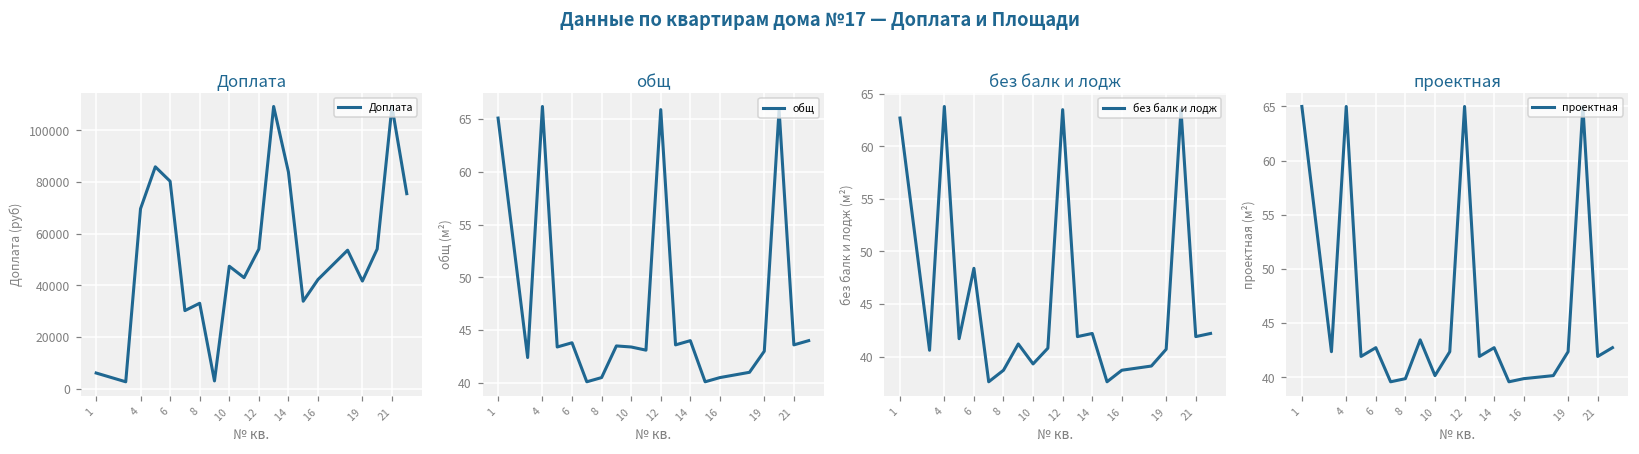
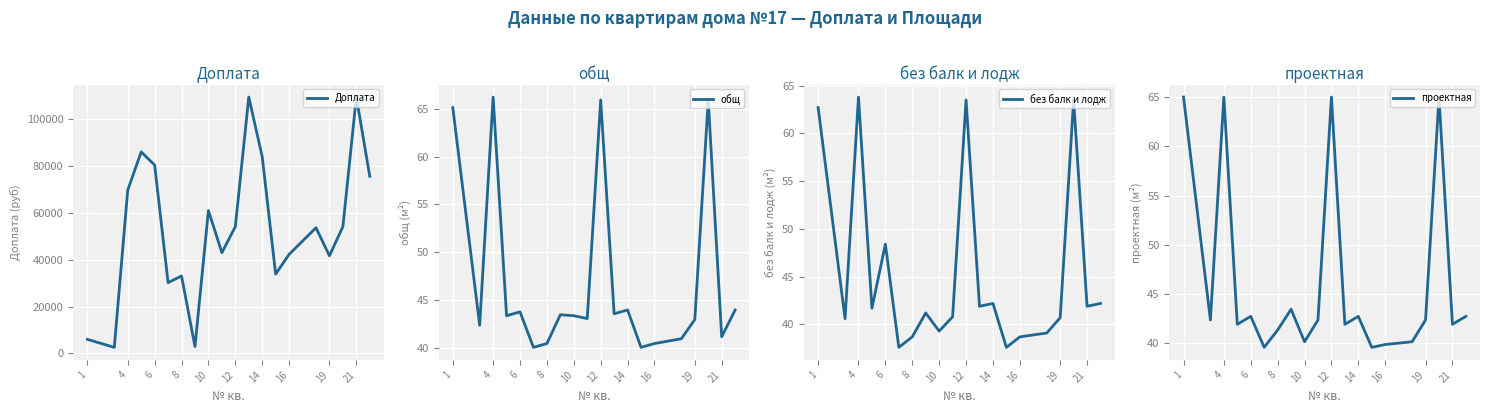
Доплата, 10: 47000 -> 61000
общ, 21: 44 -> 41
проектная, 8: 40 -> 41
